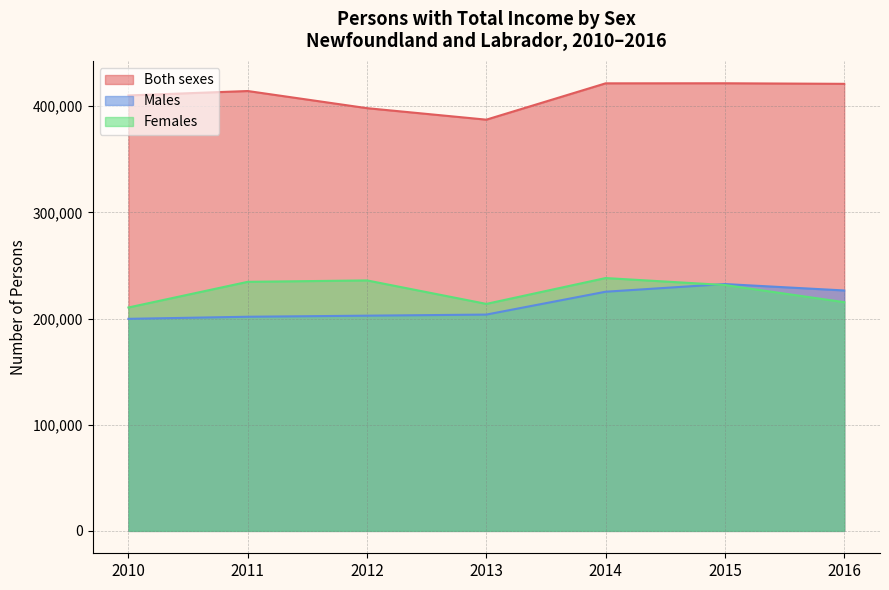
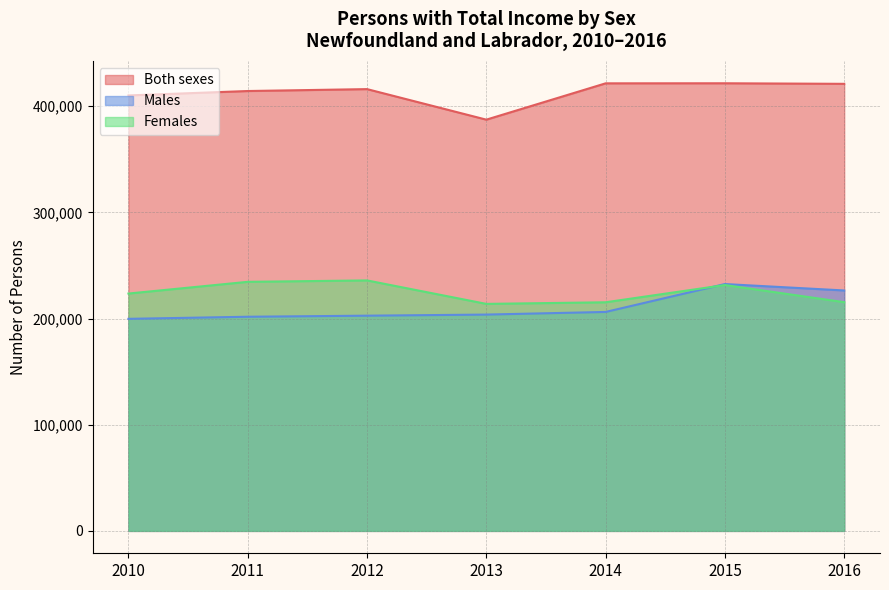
Females, 2010: 210,000 -> 224,000
Both sexes, 2012: 398,000 -> 416,000
Males, 2014: 225,000 -> 206,000
Females, 2014: 238,000 -> 215,000
